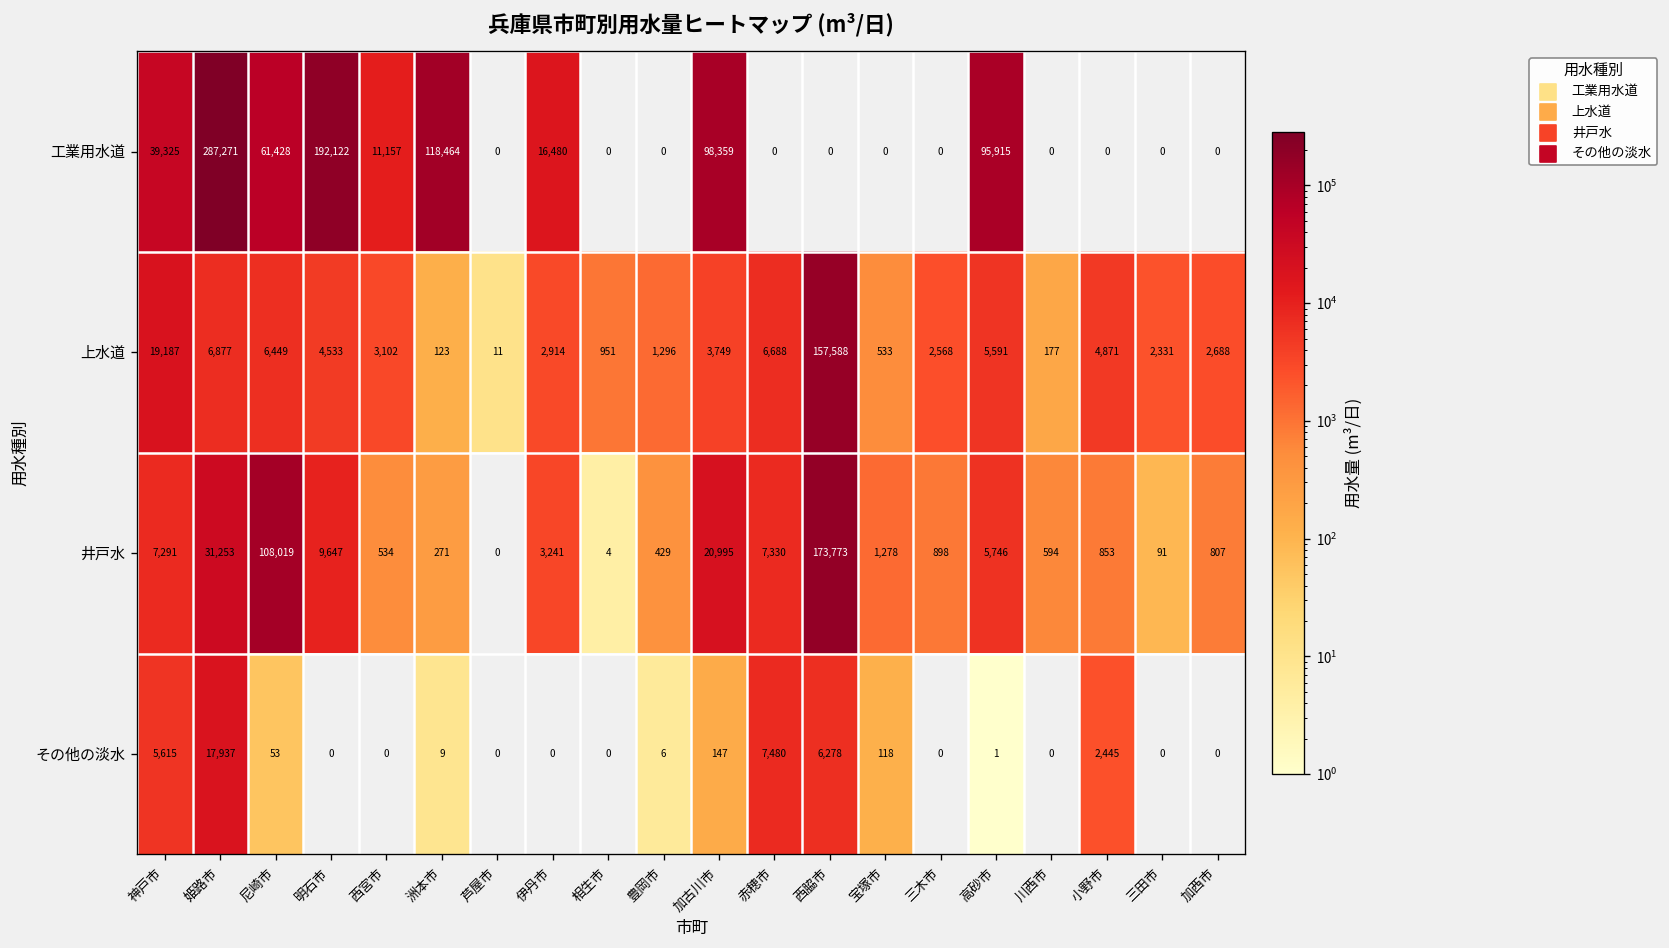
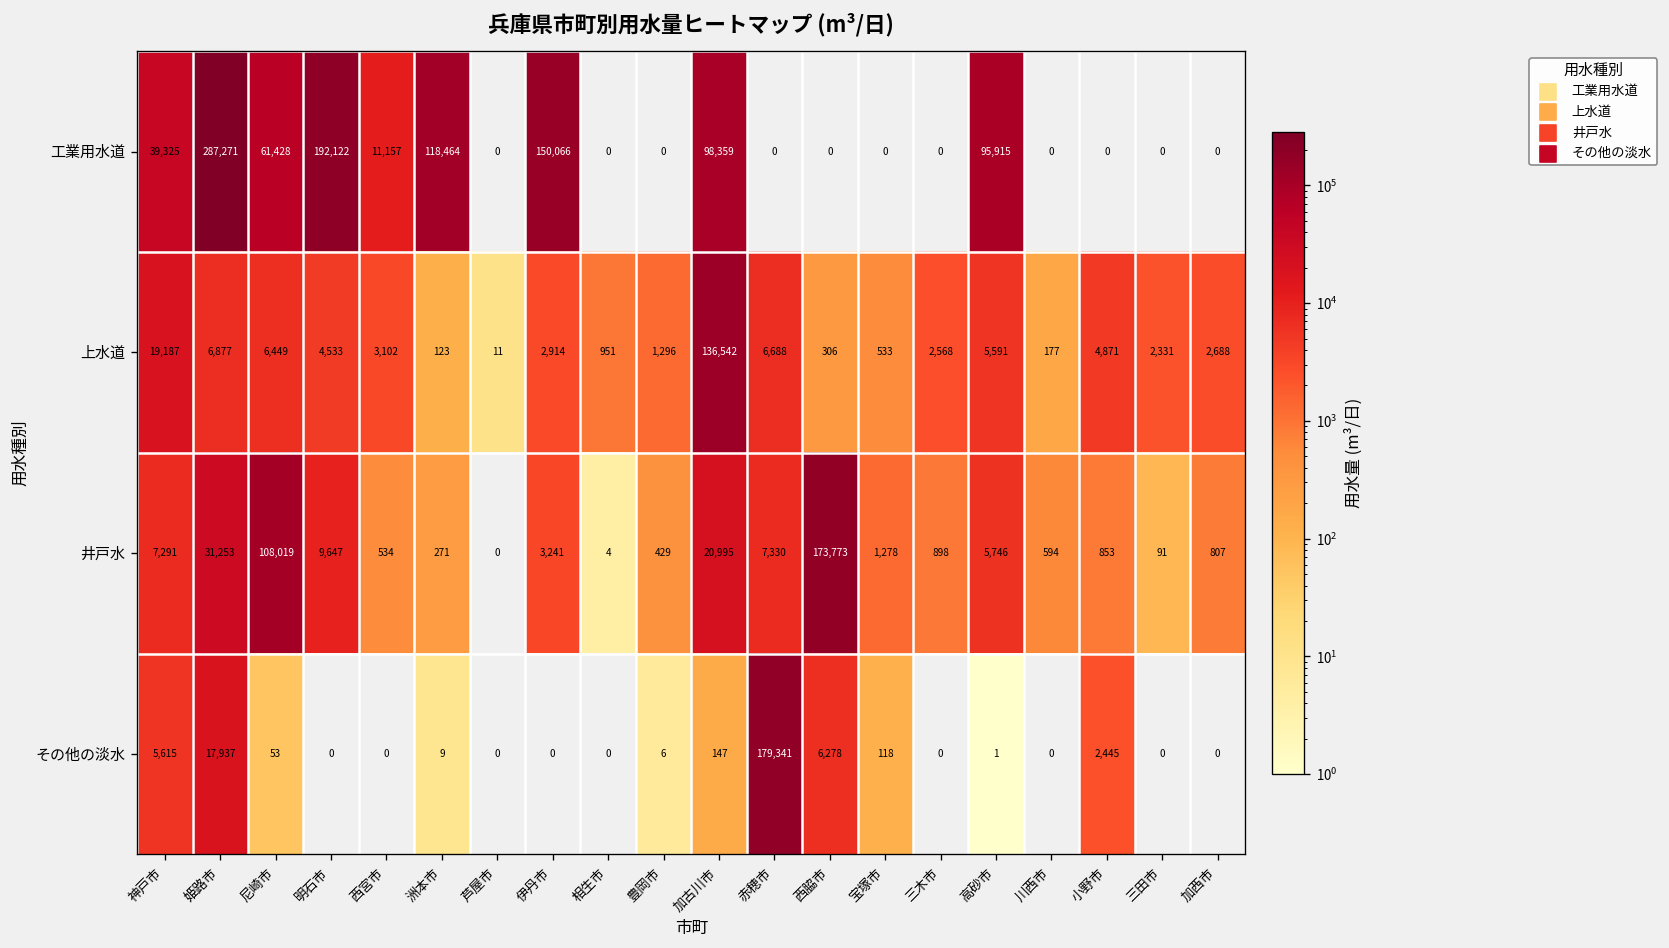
工業用水道, 伊丹市: 16,480 -> 150,066
上水道, 加古川市: 3,749 -> 136,542
上水道, 西脇市: 157,588 -> 306
その他の淡水, 赤穂市: 7,480 -> 179,341
